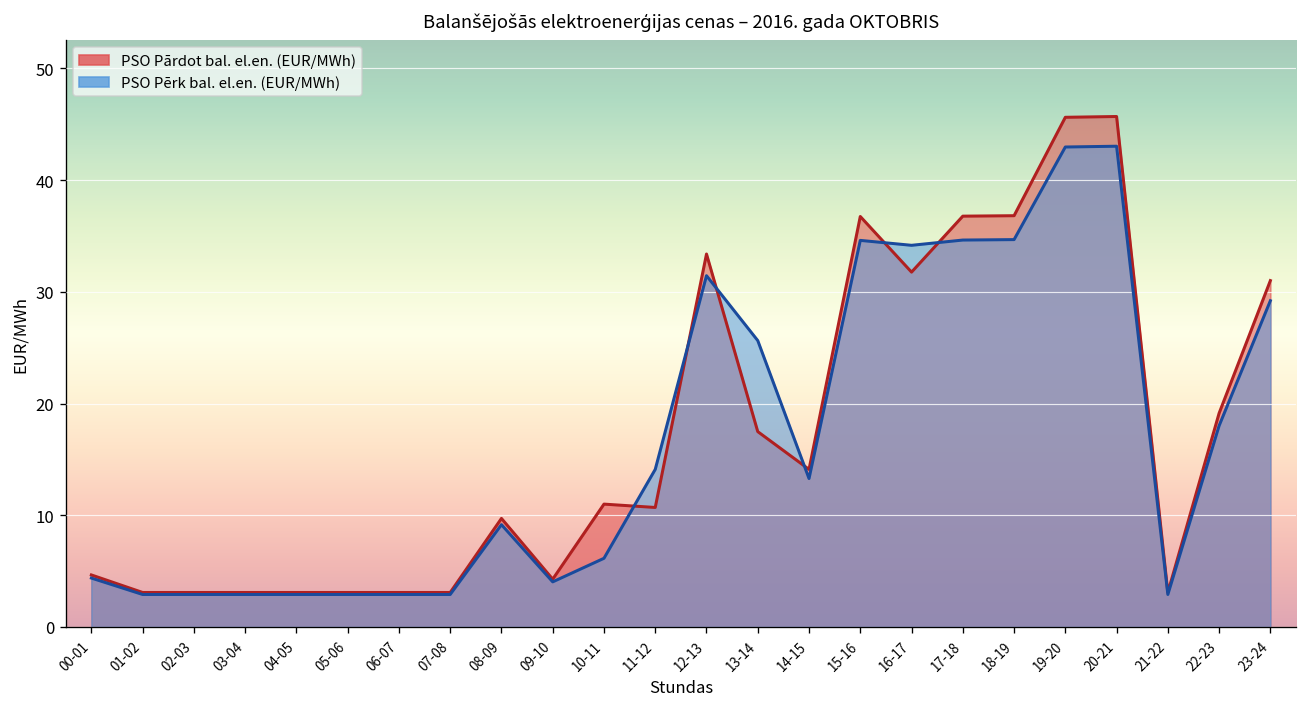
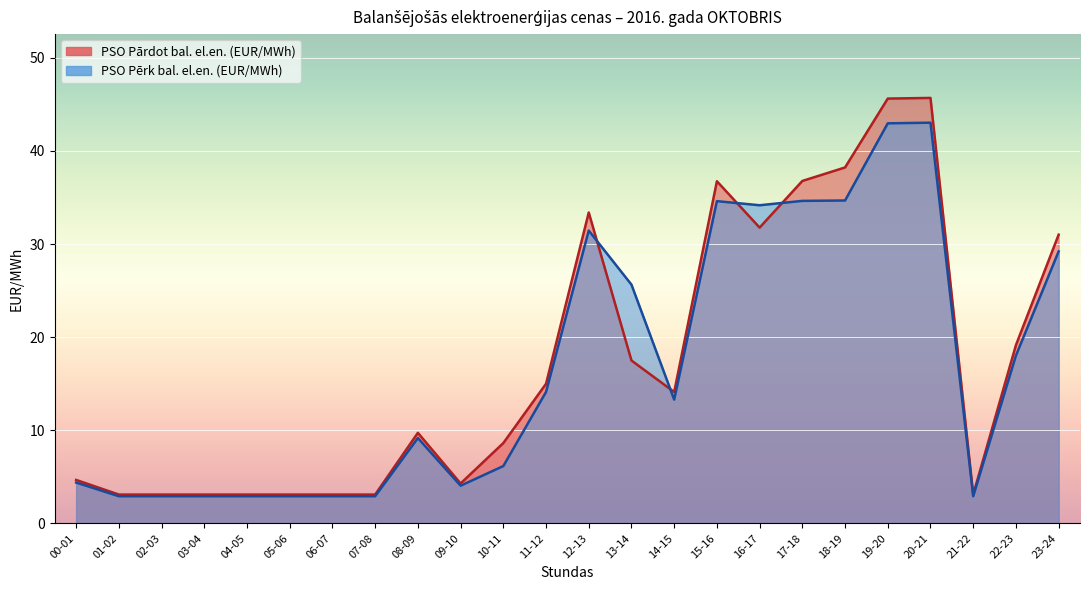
PSO Pārdot bal. el.en. (EUR/MWh), 10-11: 11 -> 9
PSO Pārdot bal. el.en. (EUR/MWh), 11-12: 11 -> 15
PSO Pārdot bal. el.en. (EUR/MWh), 18-19: 37 -> 38
